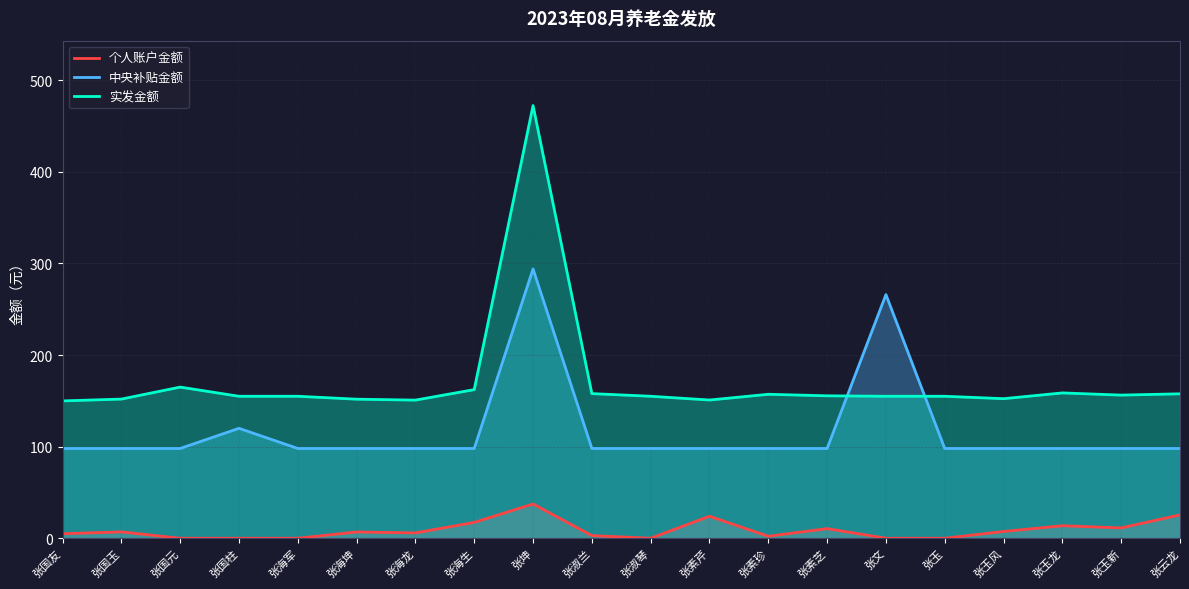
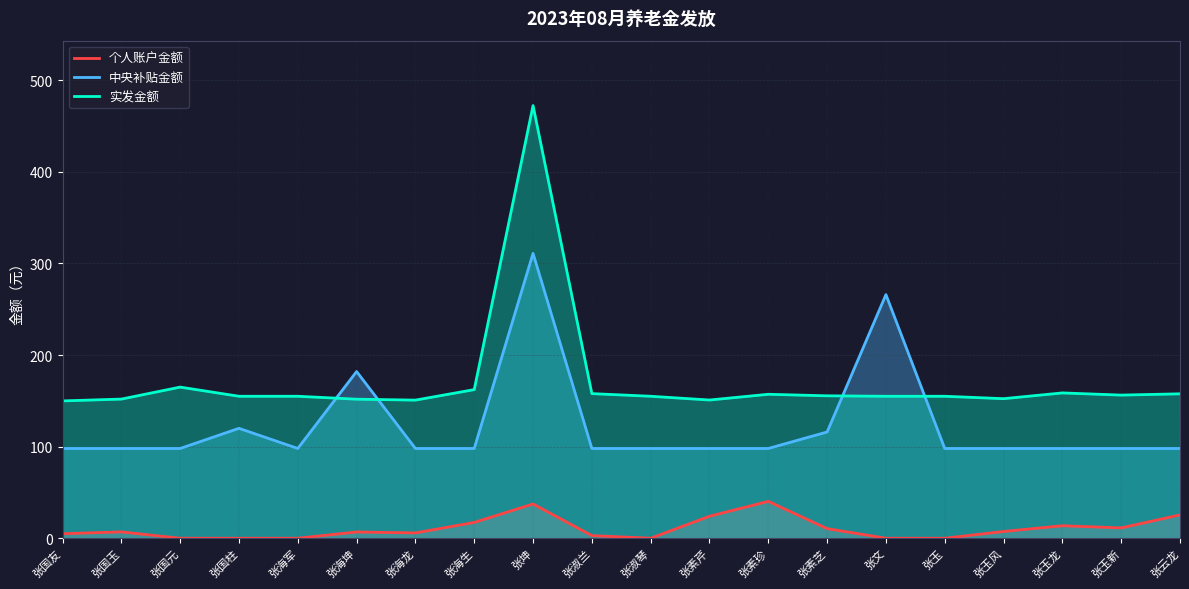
中央补贴金额, 张海坤: 100 -> 180
中央补贴金额, 张坤: 290 -> 310
个人账户金额, 张素珍: 0 -> 40
中央补贴金额, 张素芝: 100 -> 120
